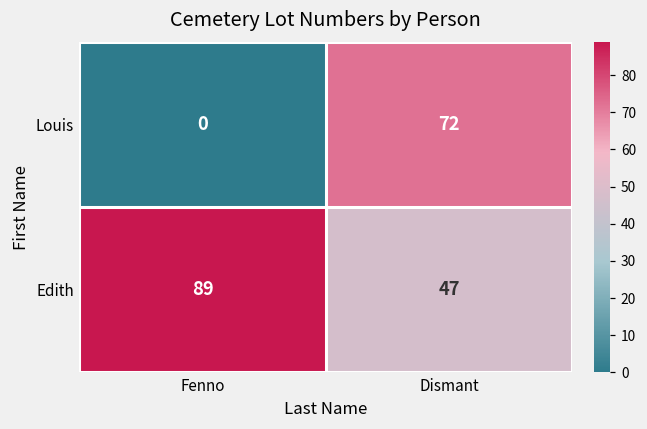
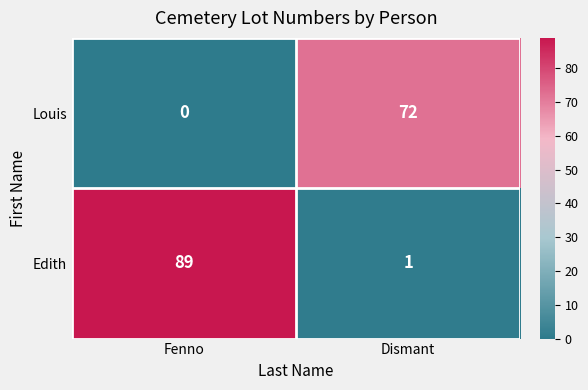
Edith, Dismant: 47 -> 1
